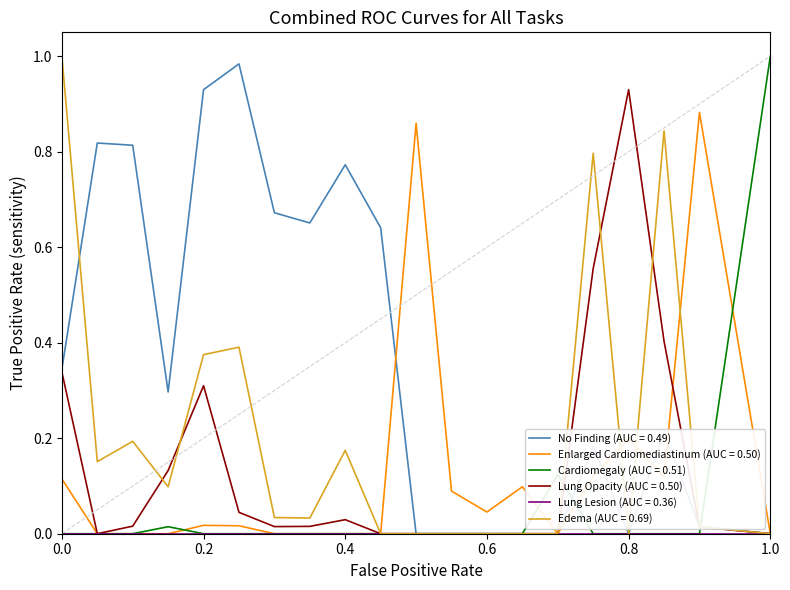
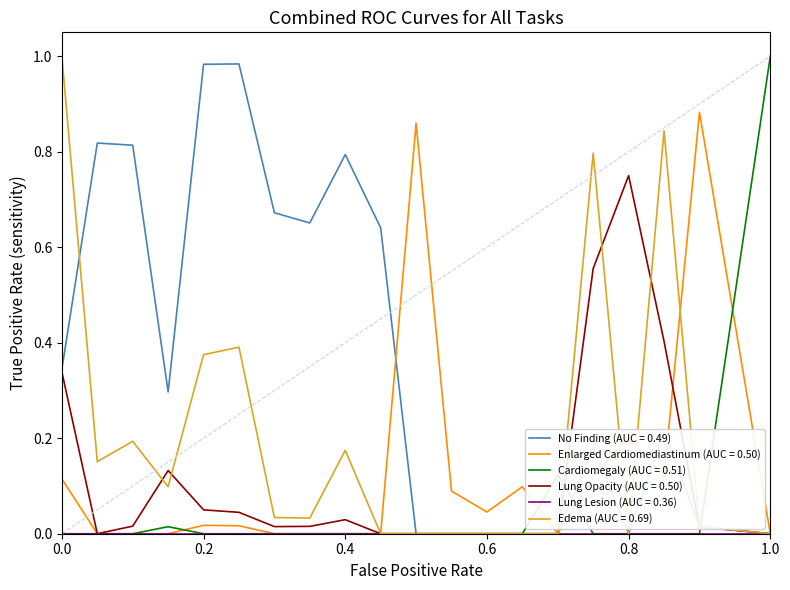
No Finding (AUC = 0.49), 0.2: 0.93 -> 0.98
Lung Opacity (AUC = 0.50), 0.2: 0.31 -> 0.05
No Finding (AUC = 0.49), 0.4: 0.77 -> 0.79
Lung Opacity (AUC = 0.50), 0.8: 0.93 -> 0.75
